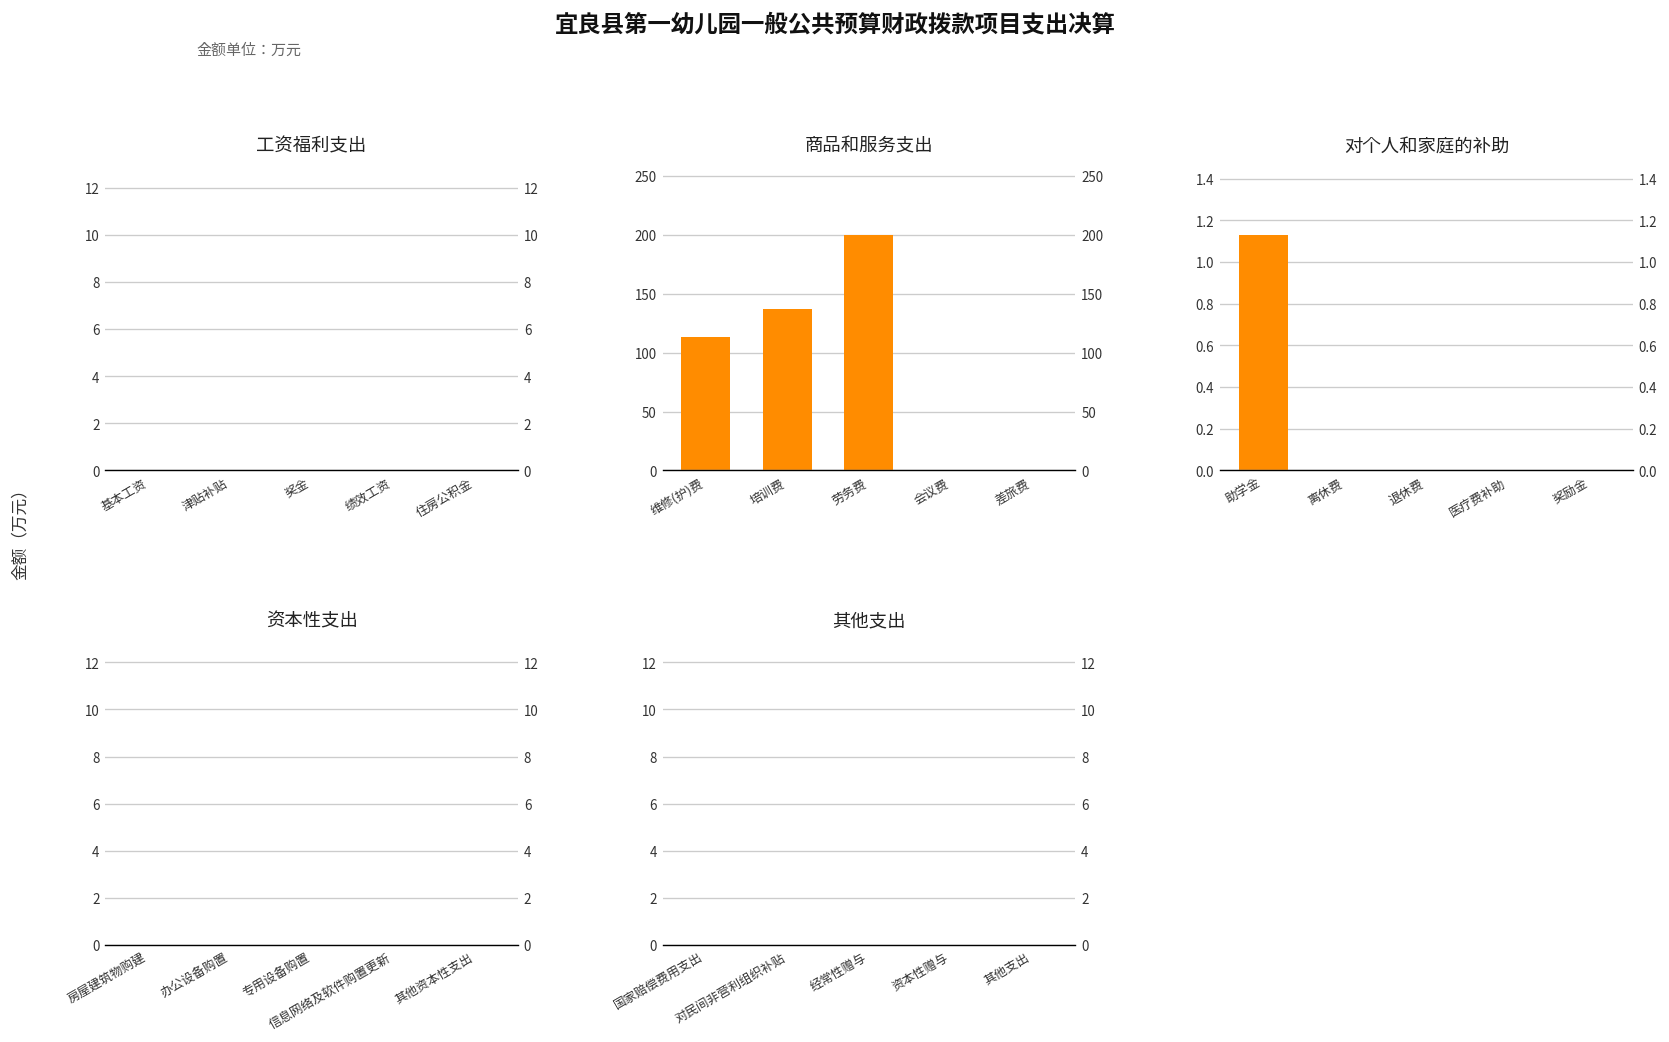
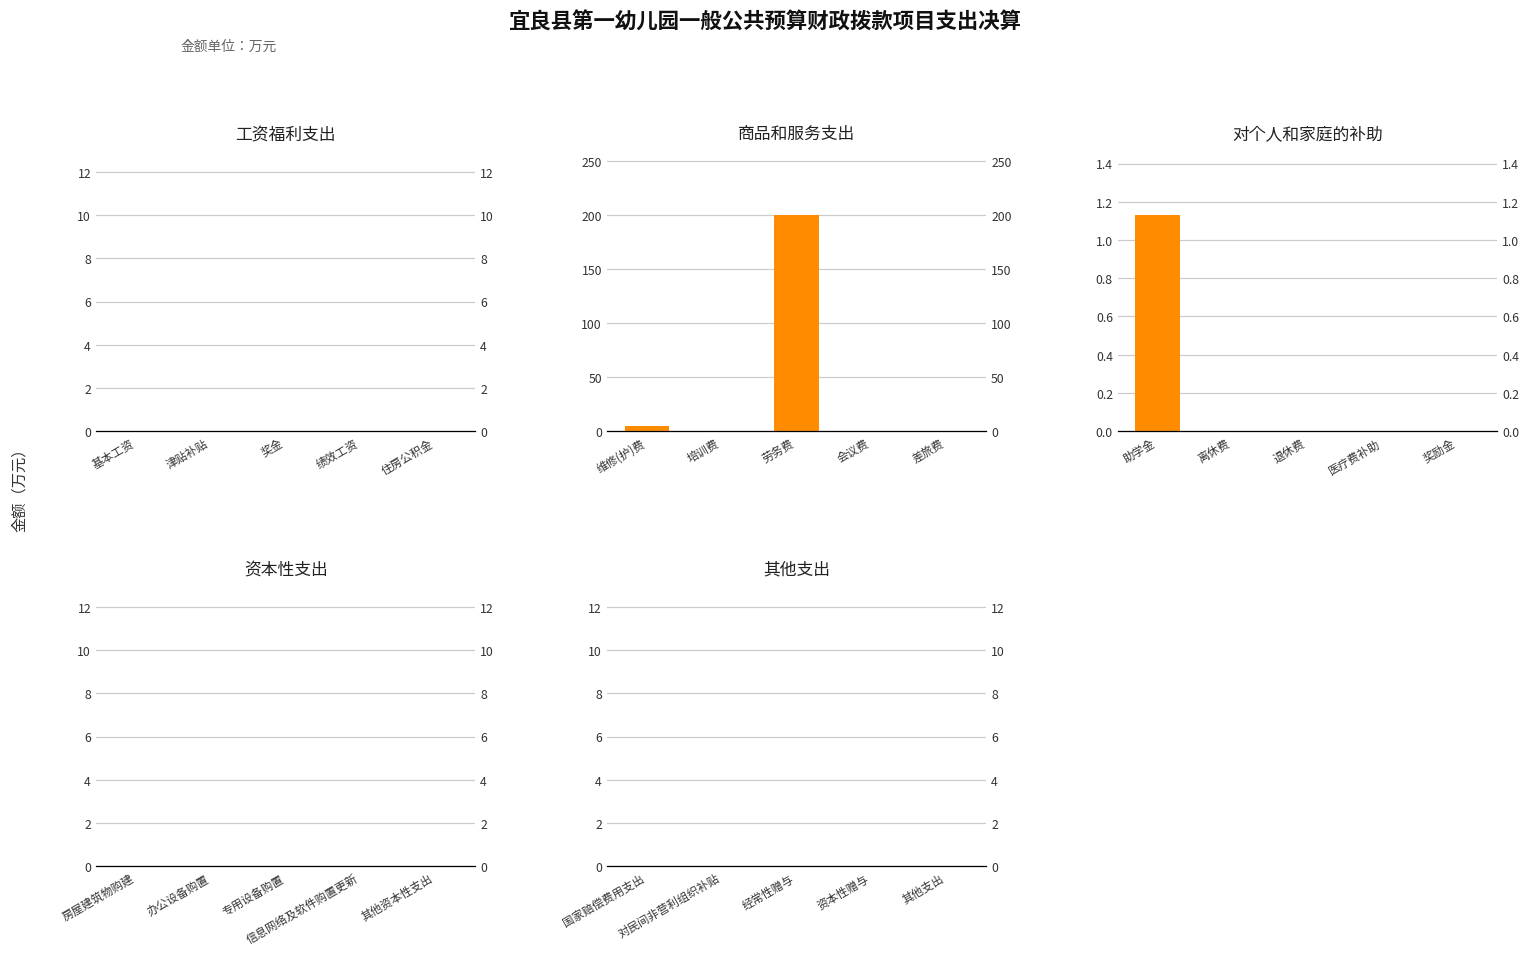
商品和服务支出, 维修(护)费: 110 -> 10
商品和服务支出, 培训费: 140 -> 0
